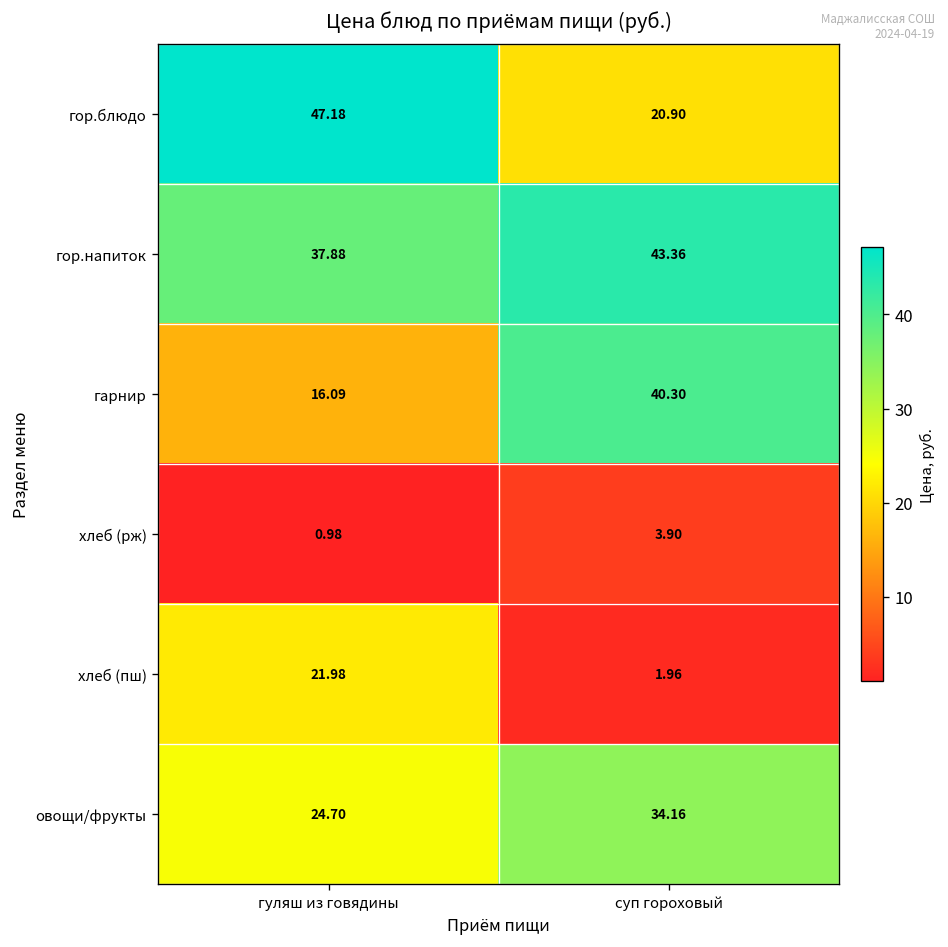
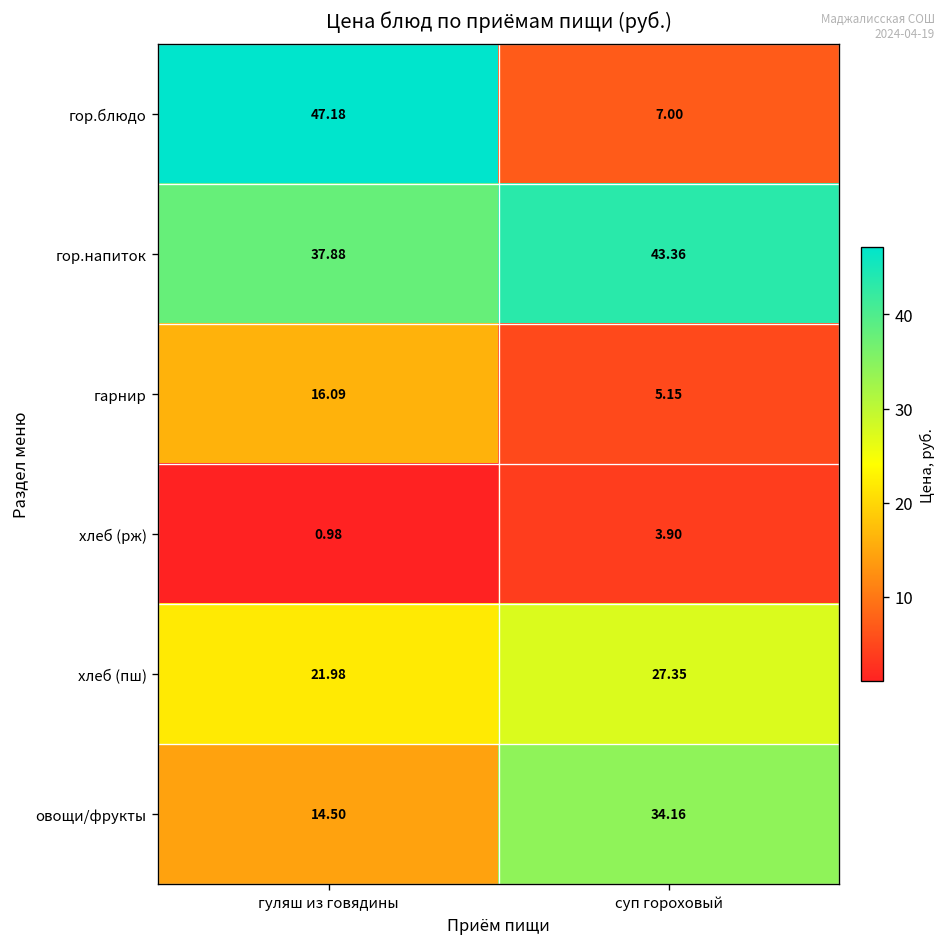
гор.блюдо, суп гороховый: 20.90 -> 7.00
гарнир, суп гороховый: 40.30 -> 5.15
хлеб (пш), суп гороховый: 1.96 -> 27.35
овощи/фрукты, гуляш из говядины: 24.70 -> 14.50
